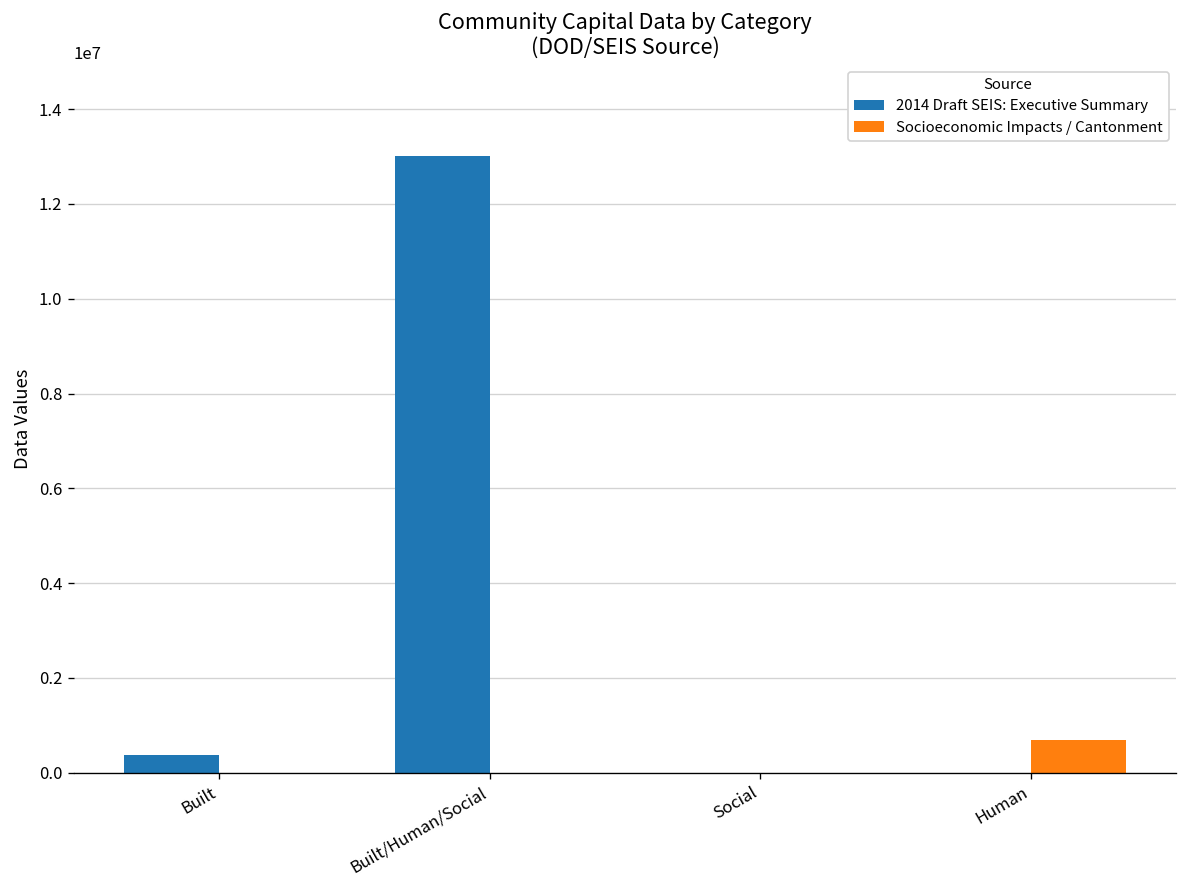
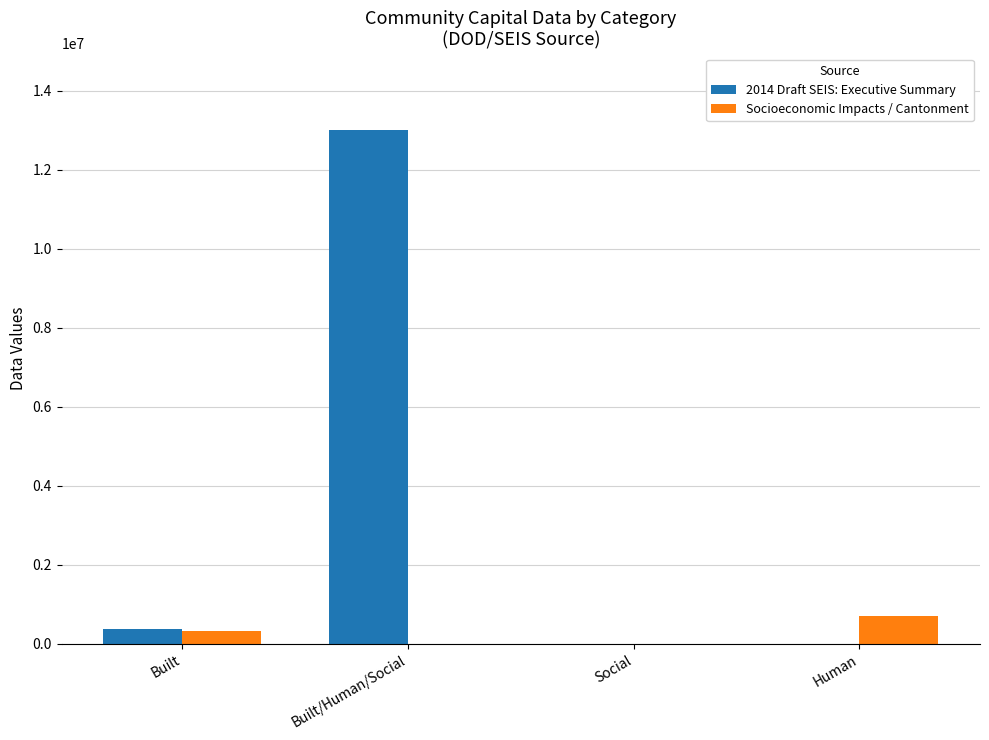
Socioeconomic Impacts / Cantonment, Built: 0 -> 300000
